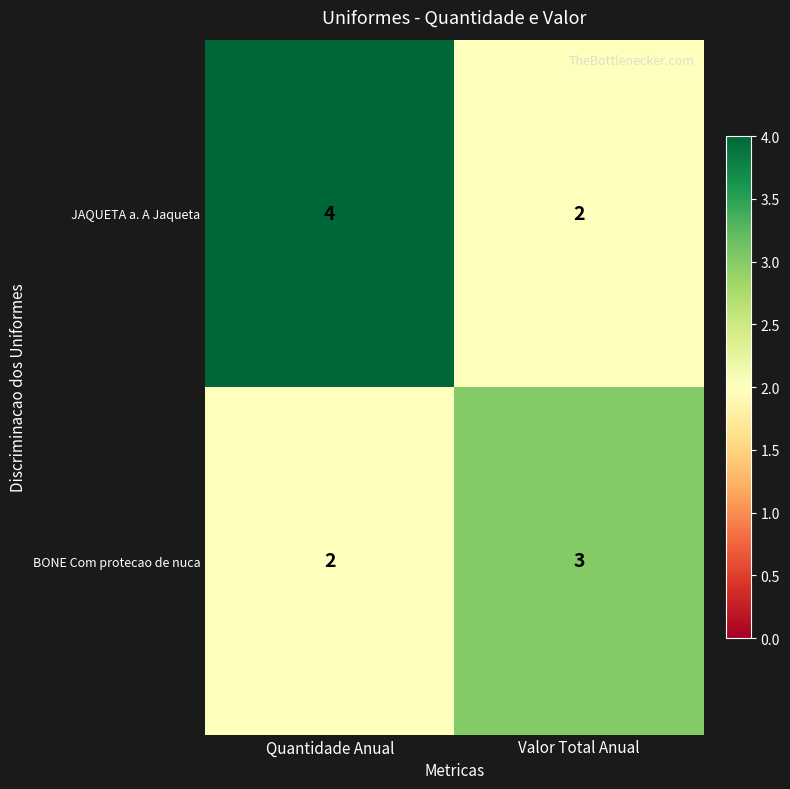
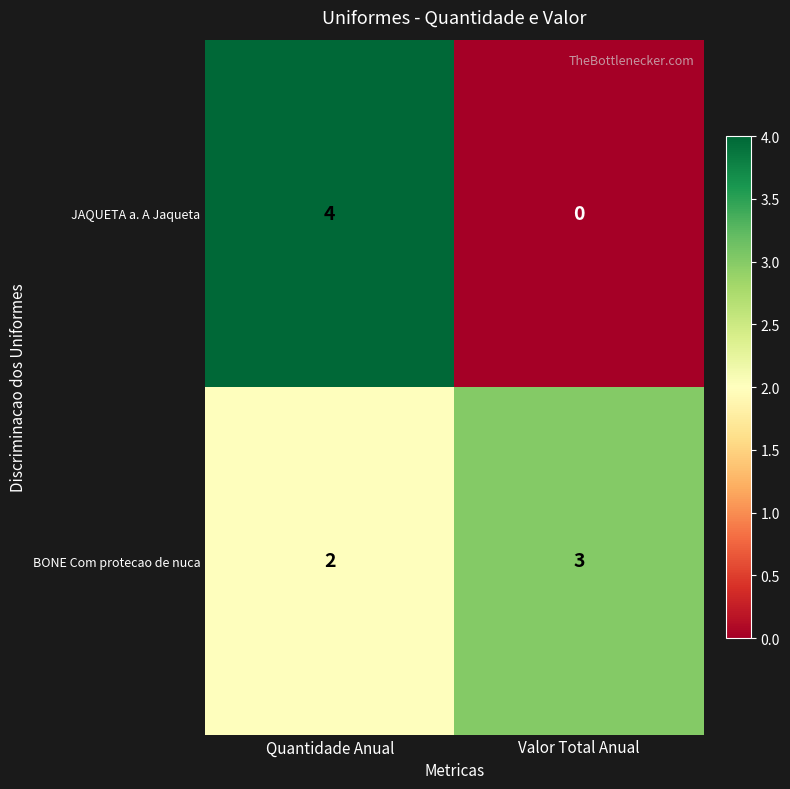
JAQUETA a. A Jaqueta, Valor Total Anual: 2 -> 0
